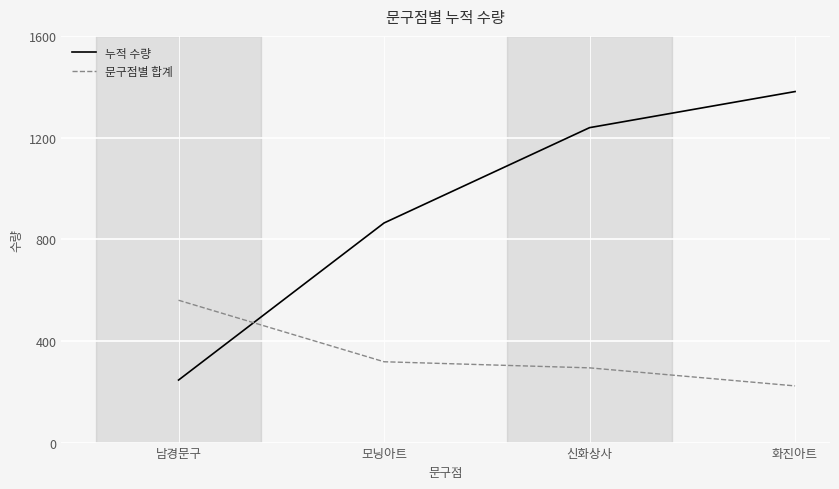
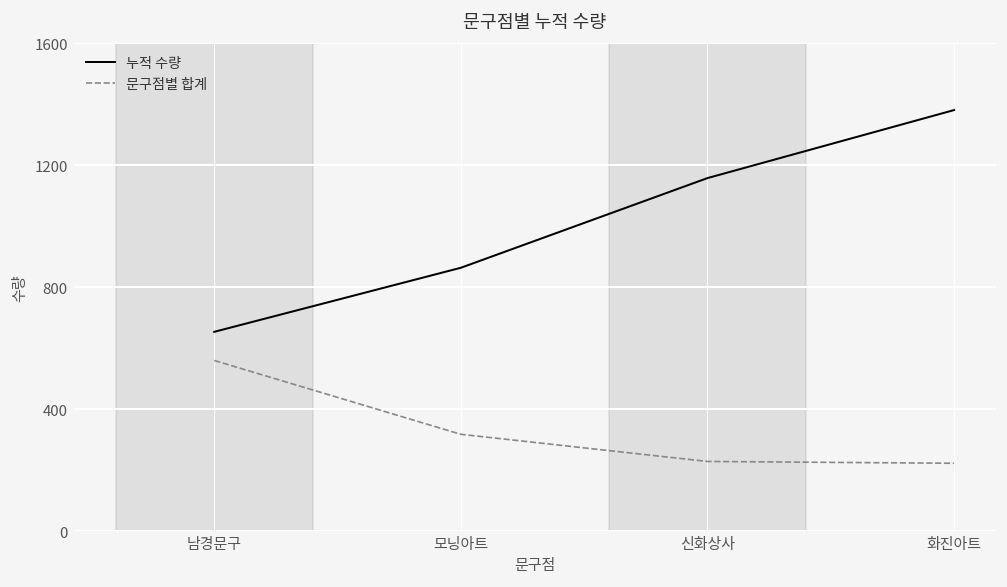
누적 수량, 남경문구: 250 -> 650
누적 수량, 신화상사: 1240 -> 1160
문구점별 합계, 신화상사: 290 -> 230
